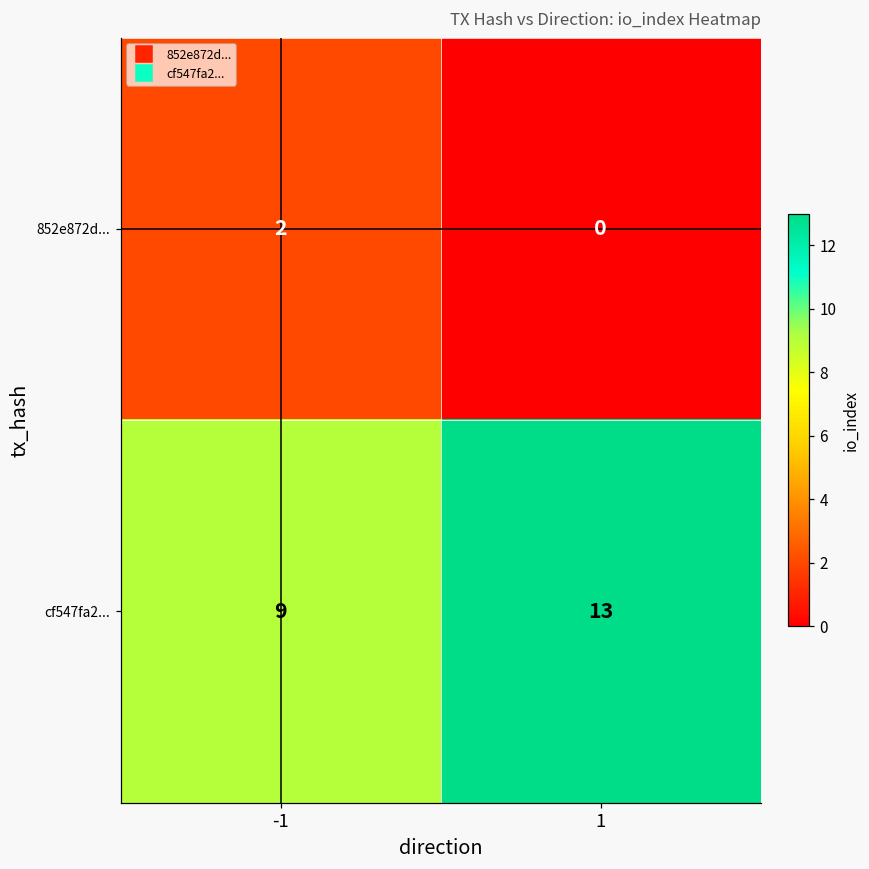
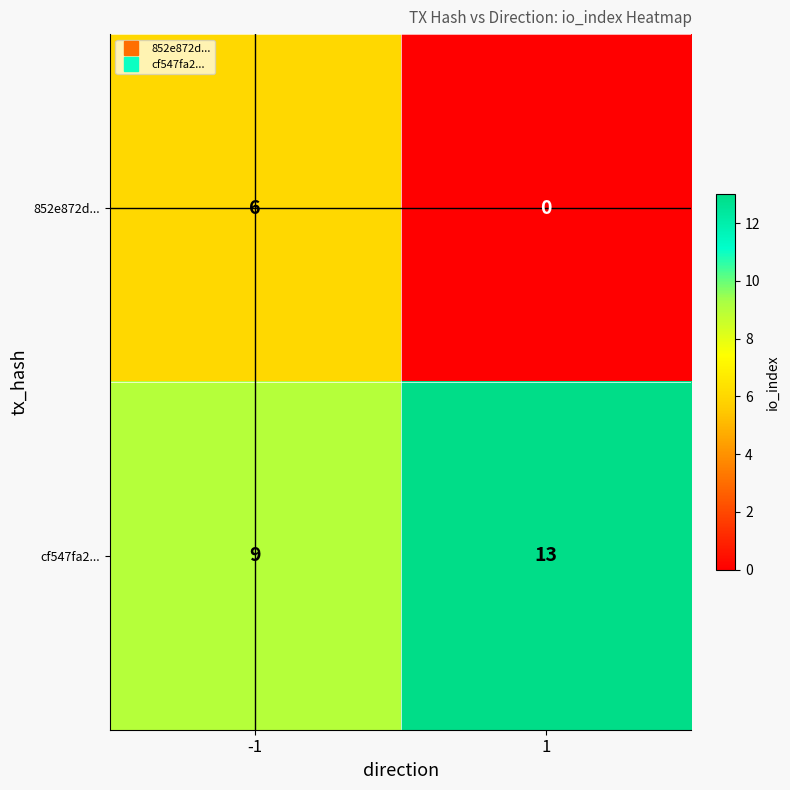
852e872d..., -1: 2 -> 6
